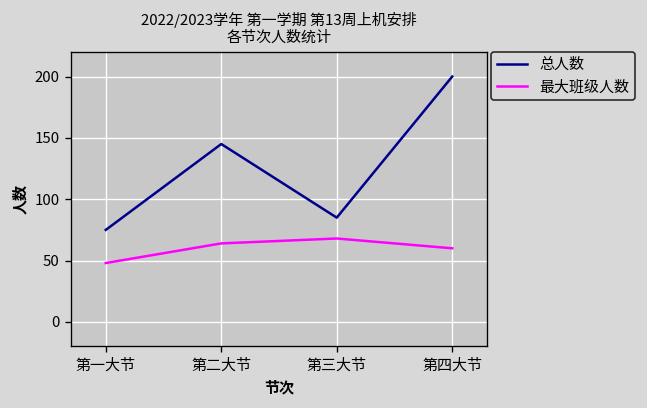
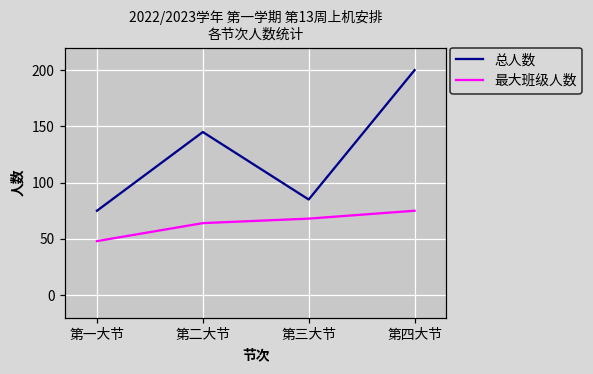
最大班级人数, 第四大节: 60 -> 75
